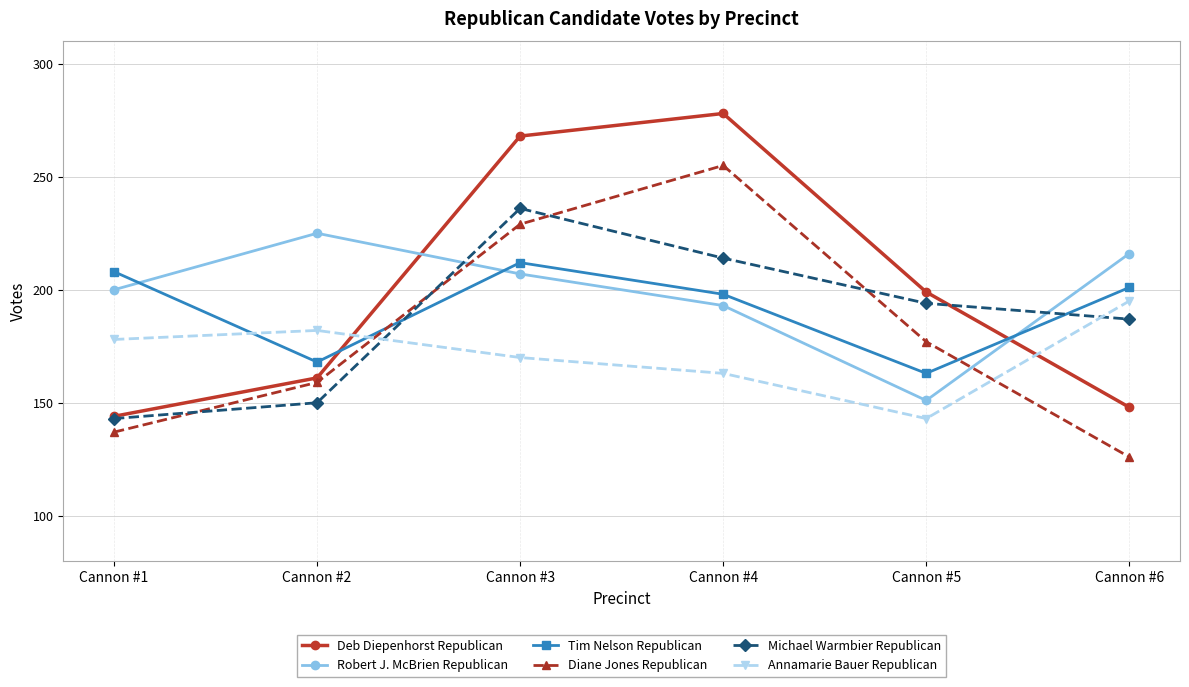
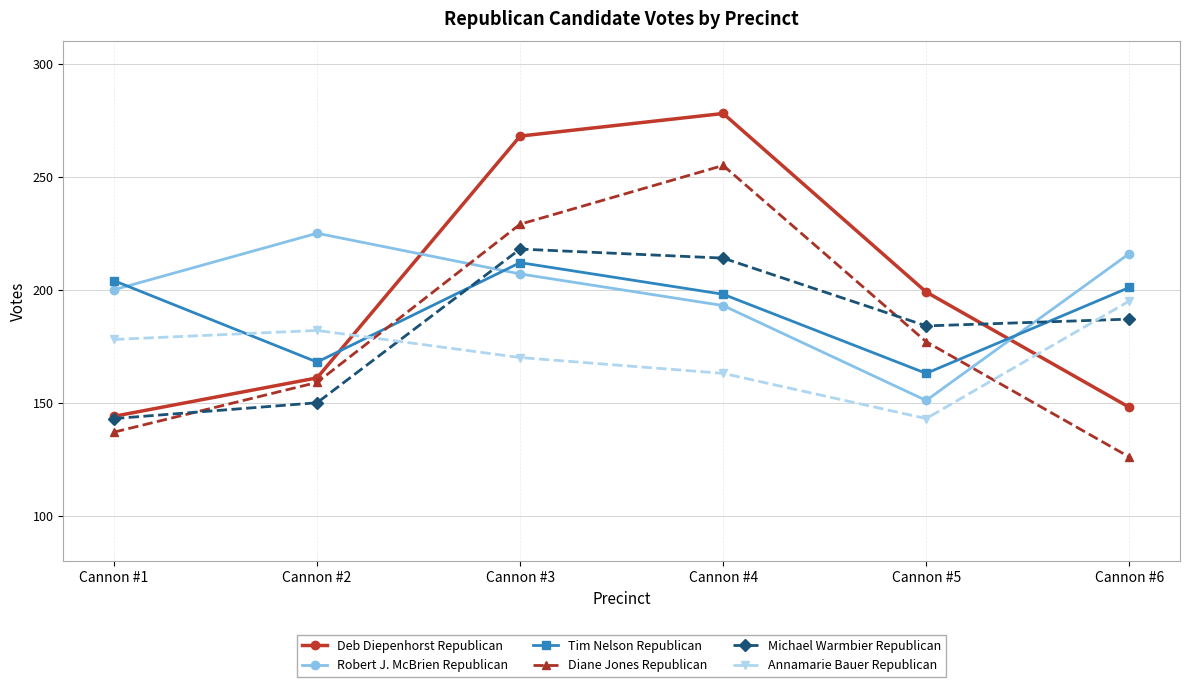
Tim Nelson Republican, Cannon #1: 208 -> 204
Michael Warmbier Republican, Cannon #3: 236 -> 218
Michael Warmbier Republican, Cannon #5: 194 -> 184
